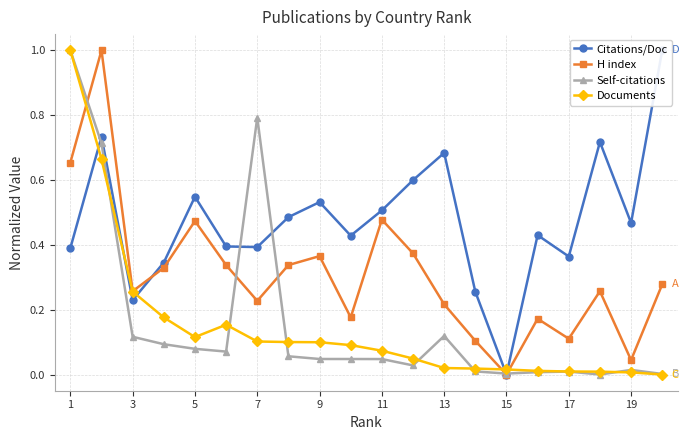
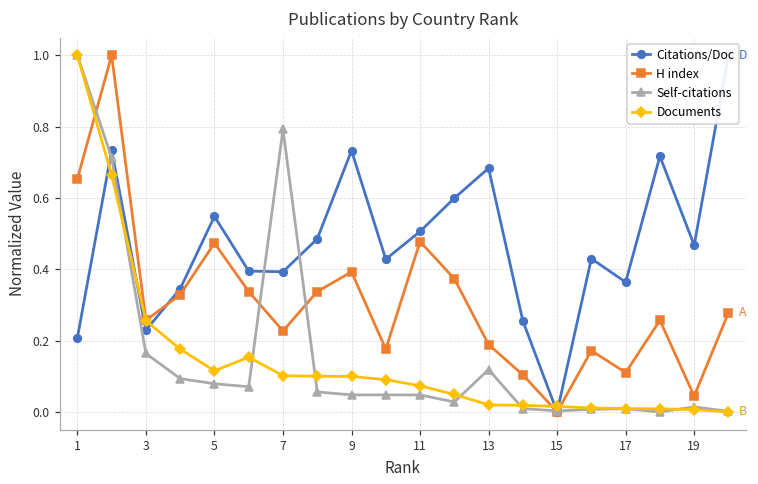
Citations/Doc, 1: 0.39 -> 0.21
Self-citations, 3: 0.12 -> 0.16
Citations/Doc, 9: 0.53 -> 0.73
H index, 9: 0.37 -> 0.39
H index, 13: 0.22 -> 0.19
